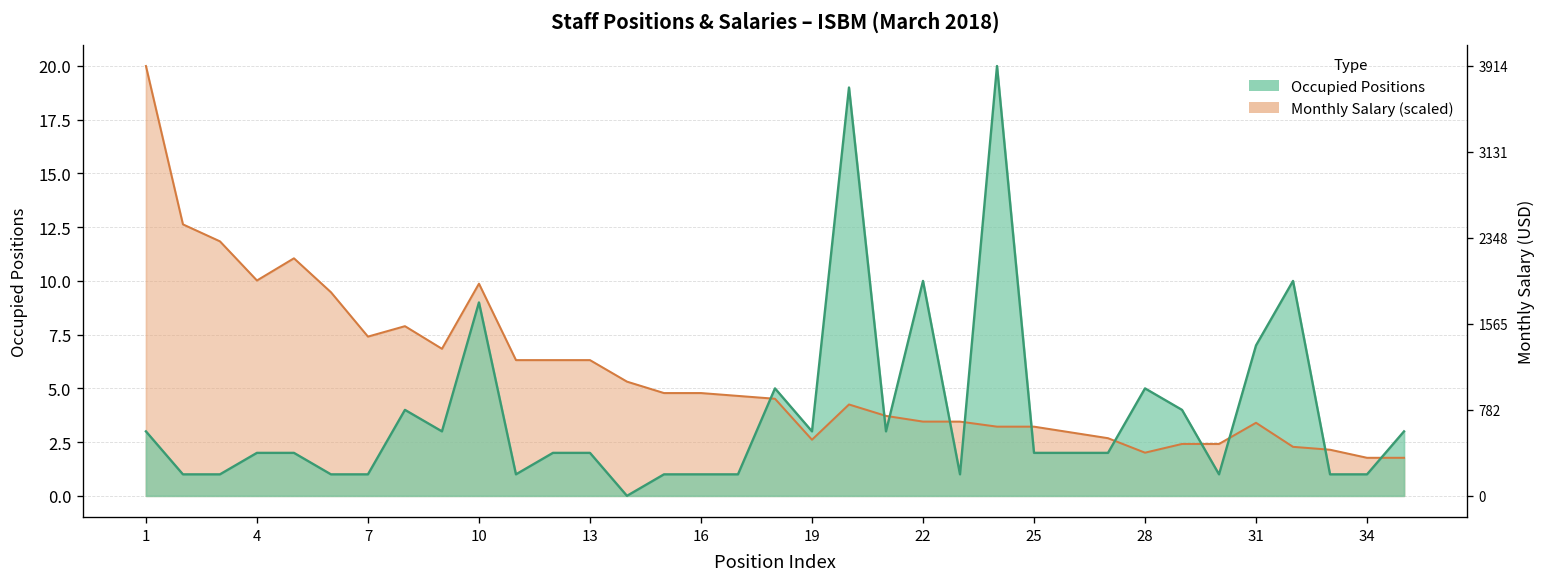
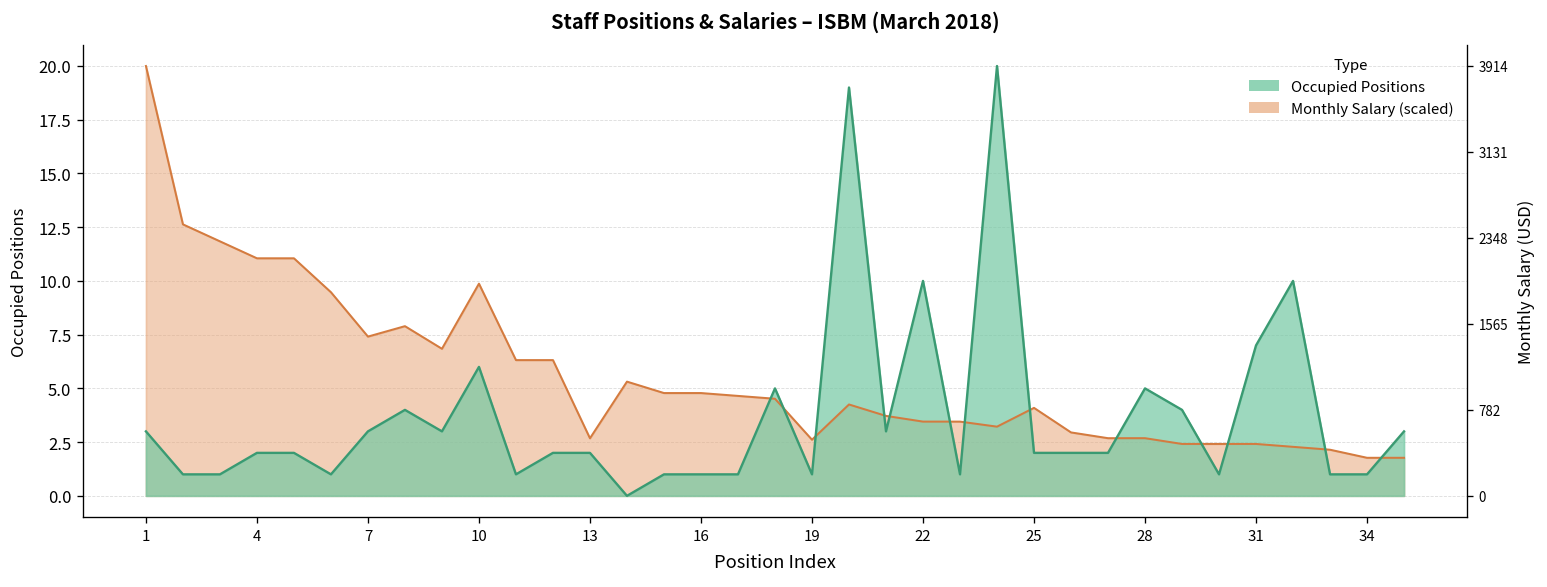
Monthly Salary (scaled), 4: 10.0 -> 11.1
Occupied Positions, 7: 1 -> 3
Occupied Positions, 10: 9 -> 6
Monthly Salary (scaled), 13: 6.3 -> 2.7
Occupied Positions, 19: 3 -> 1
Monthly Salary (scaled), 25: 3.2 -> 4.1
Monthly Salary (scaled), 28: 2.0 -> 2.7
Monthly Salary (scaled), 31: 3.4 -> 2.4
